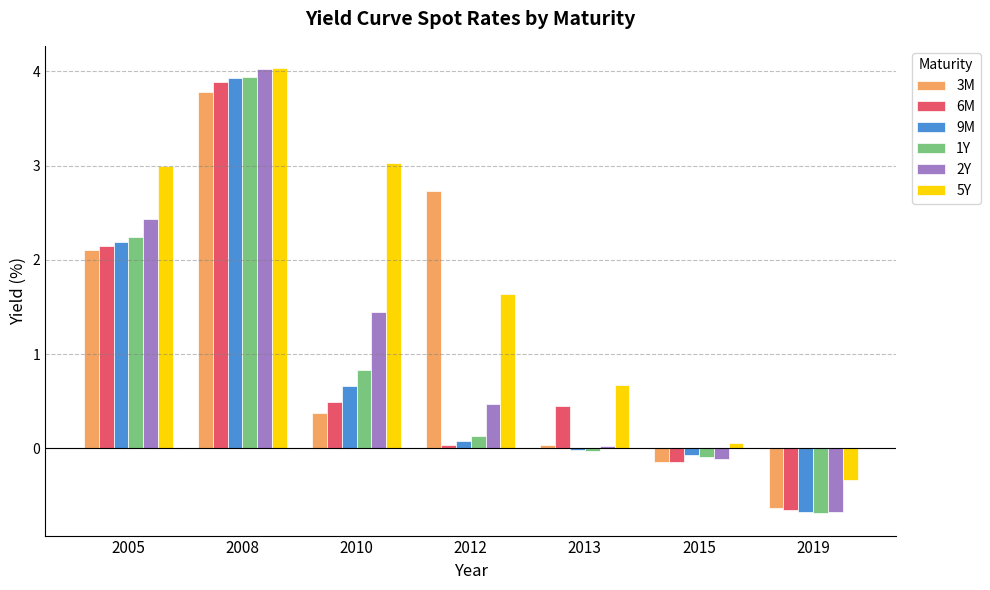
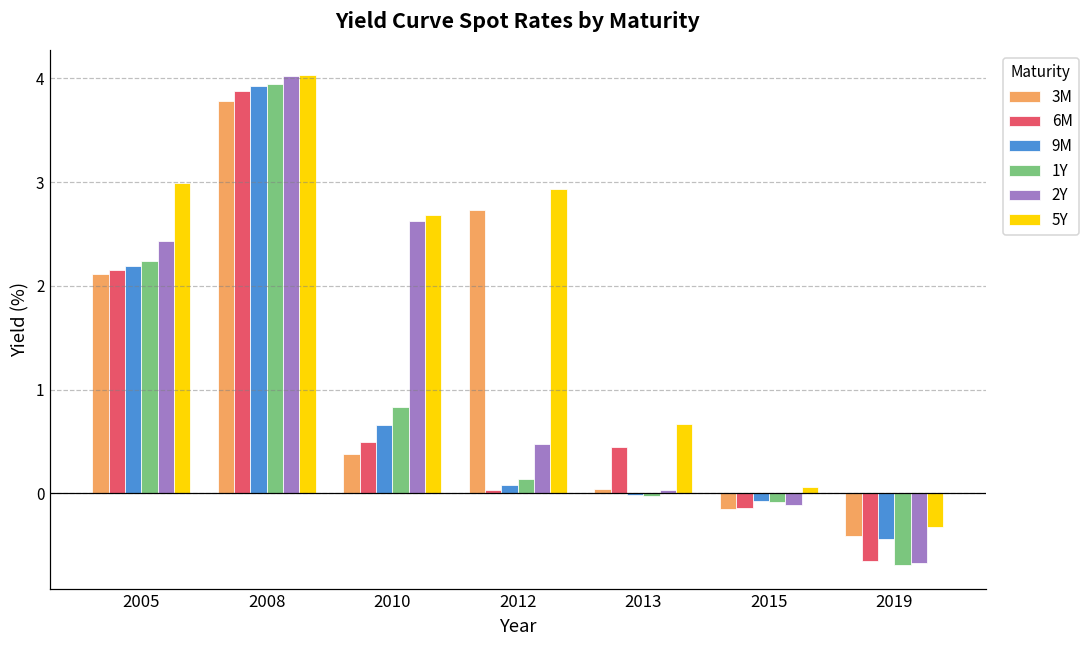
2Y, 2010: 1.4 -> 2.6
5Y, 2010: 3.0 -> 2.7
5Y, 2012: 1.6 -> 2.9
3M, 2019: -0.6 -> -0.4
9M, 2019: -0.7 -> -0.4
